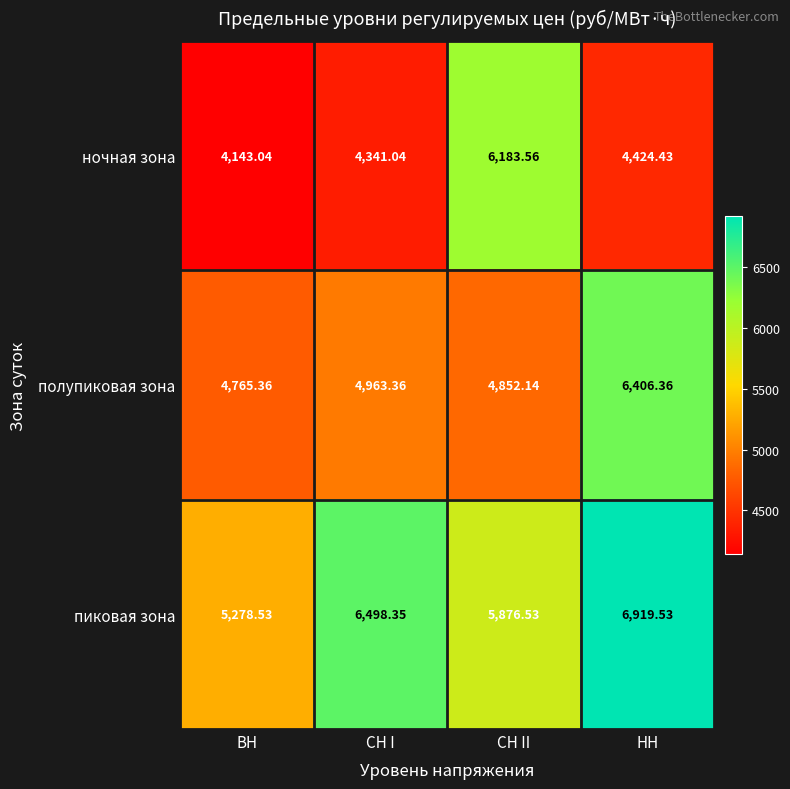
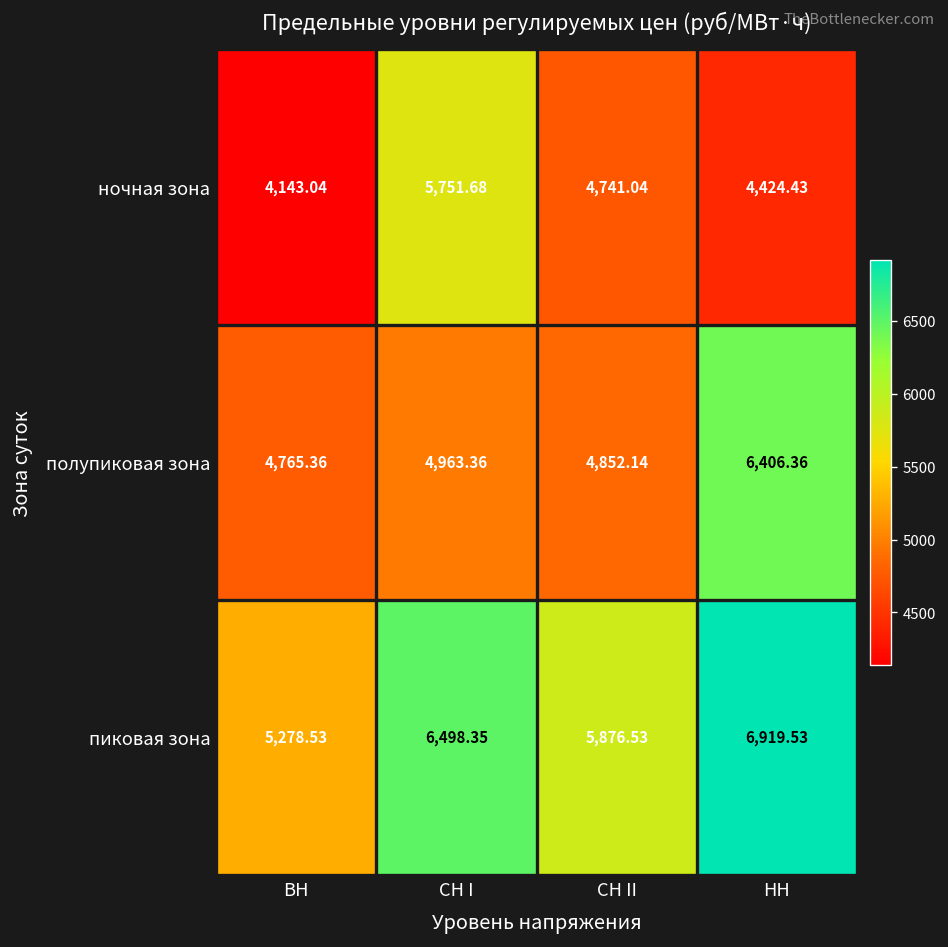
ночная зона, СН I: 4,341.04 -> 5,751.68
ночная зона, СН II: 6,183.56 -> 4,741.04
